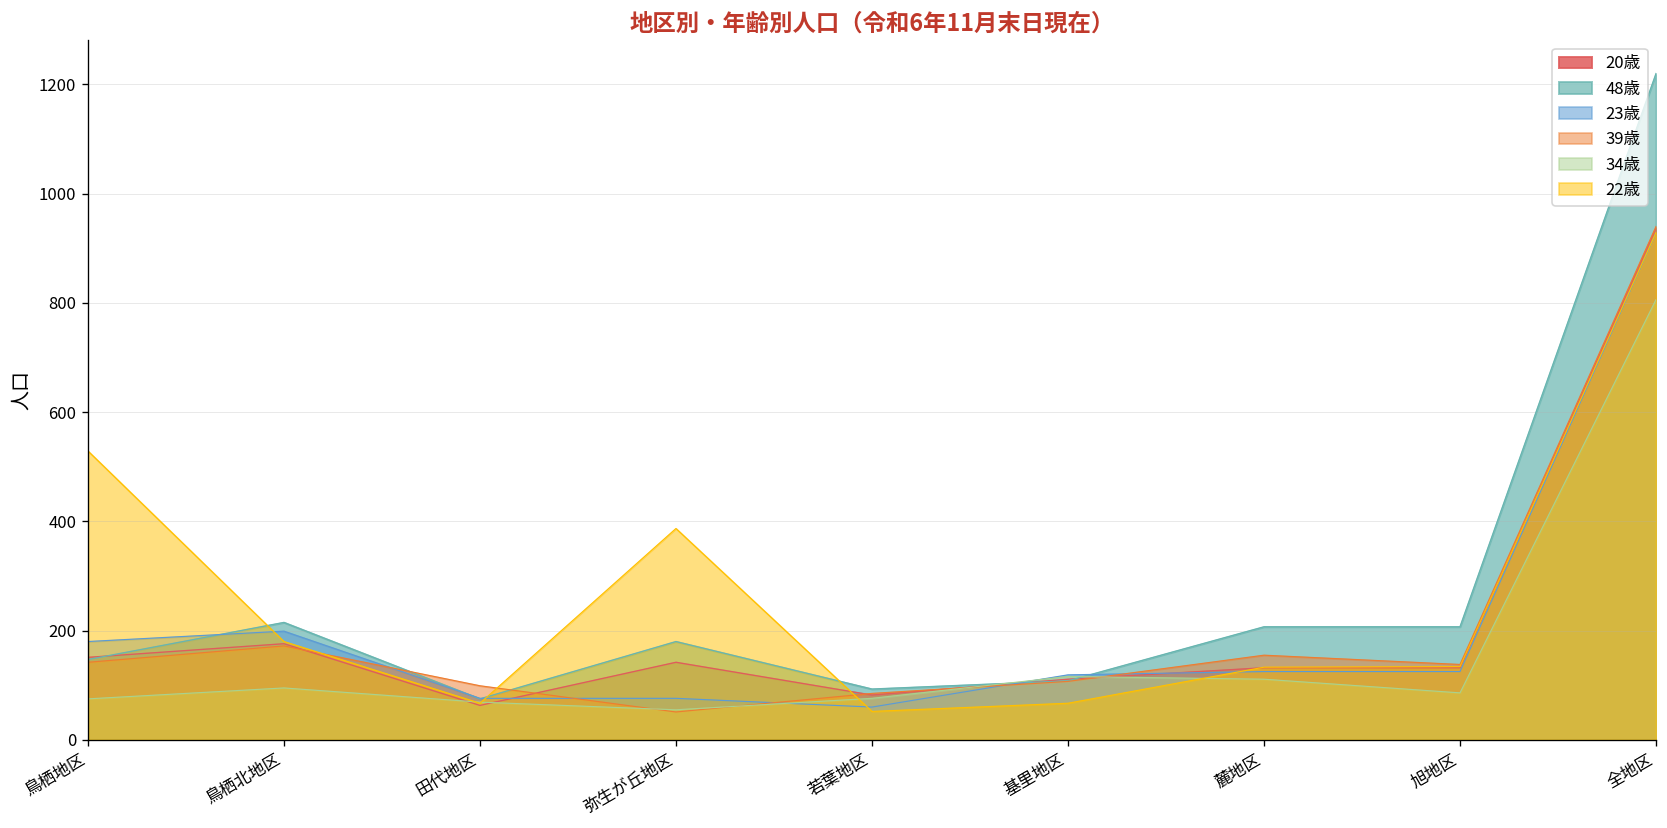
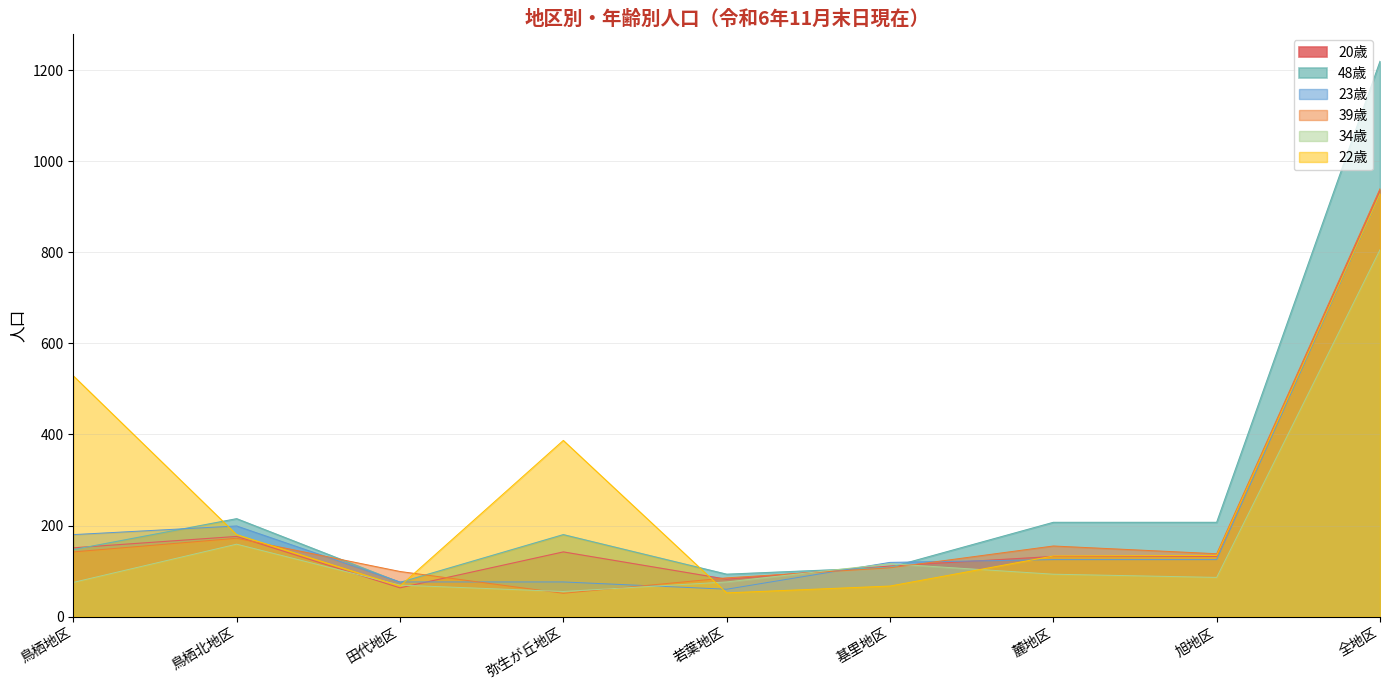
34歳, 鳥栖北地区: 100 -> 160
34歳, 麓地区: 110 -> 90
